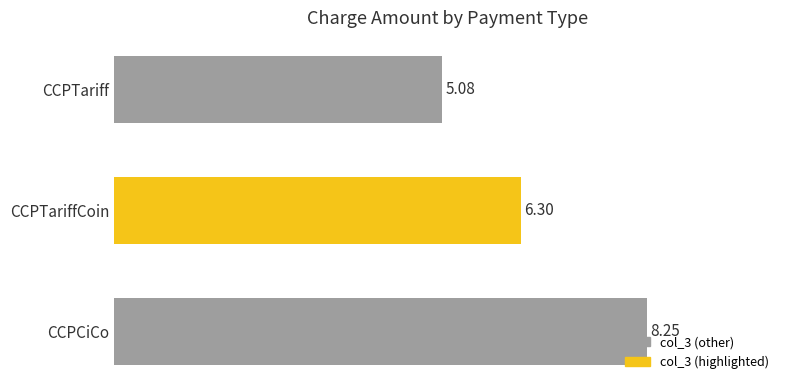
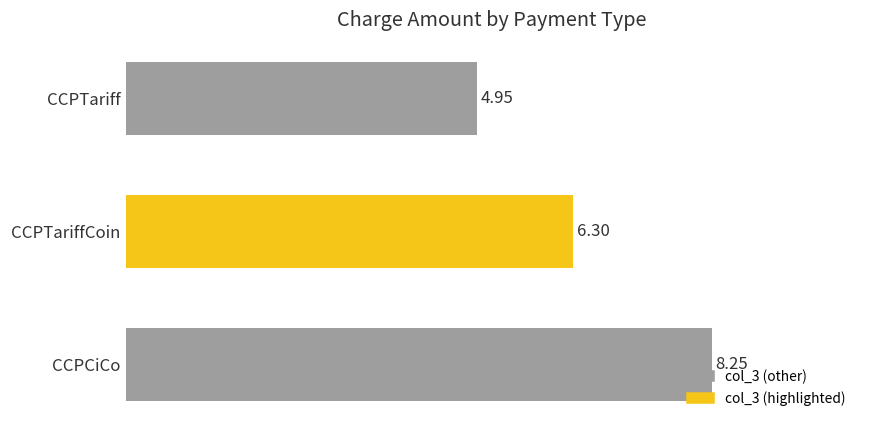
CCPTariff: 5.08 -> 4.95
